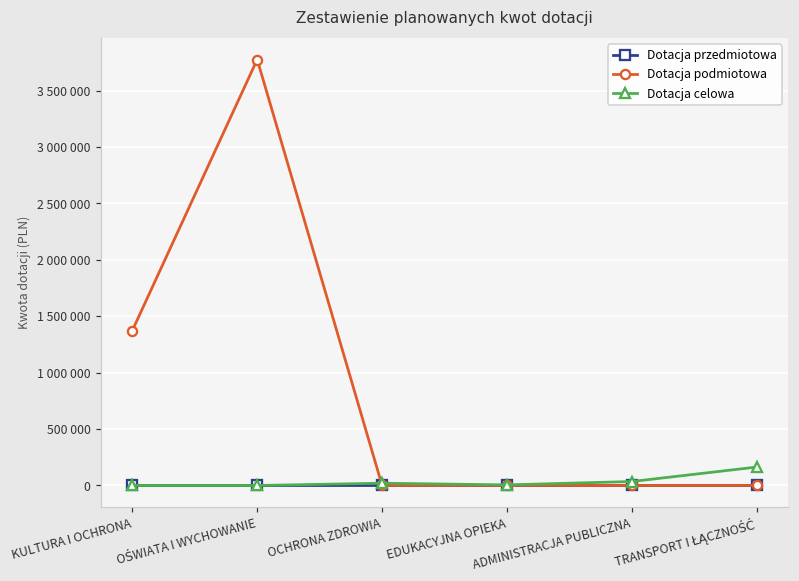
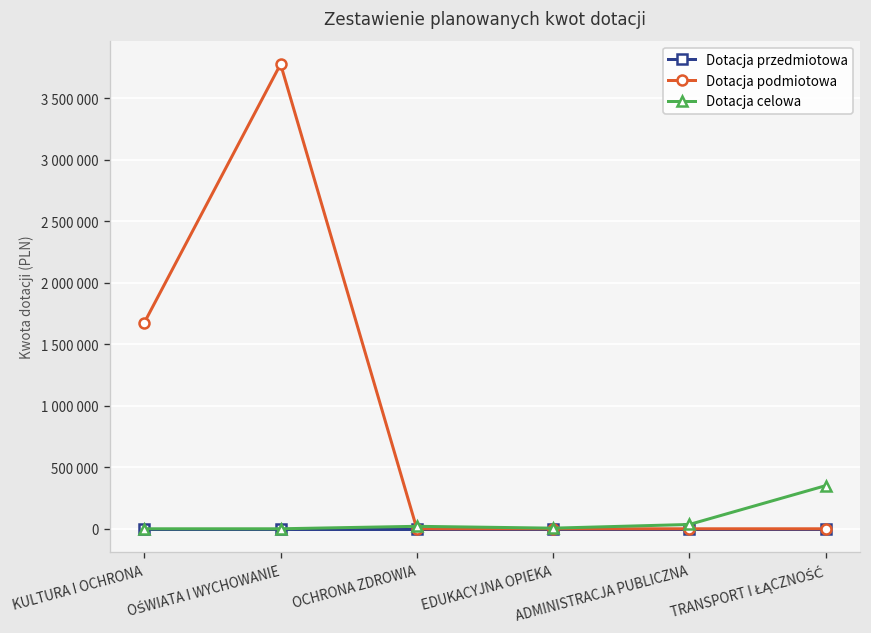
Dotacja podmiotowa, KULTURA I OCHRONA: 1370000 -> 1680000
Dotacja celowa, TRANSPORT I ŁĄCZNOŚĆ: 160000 -> 350000
